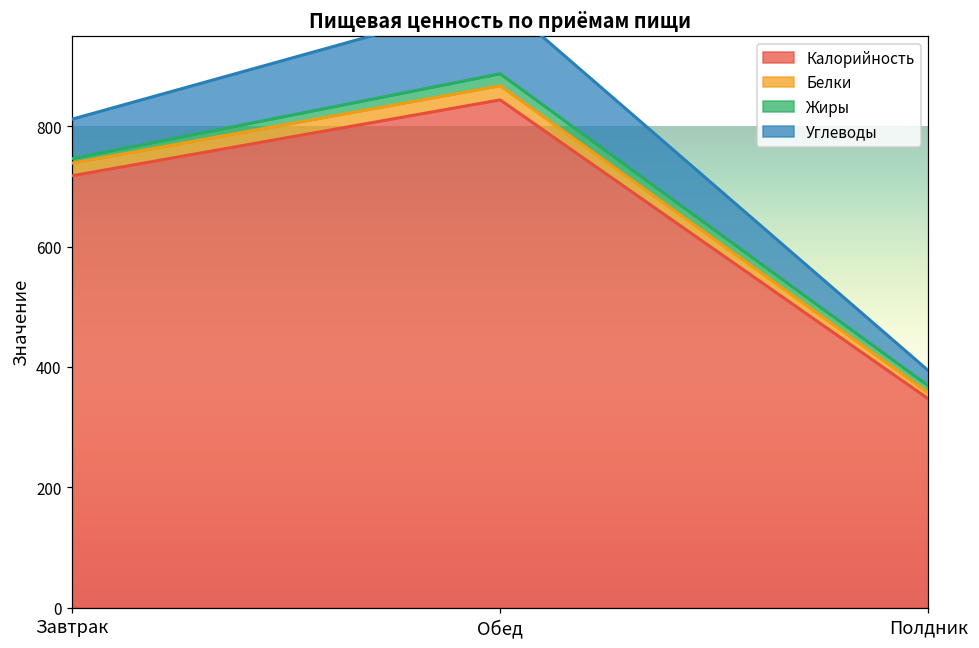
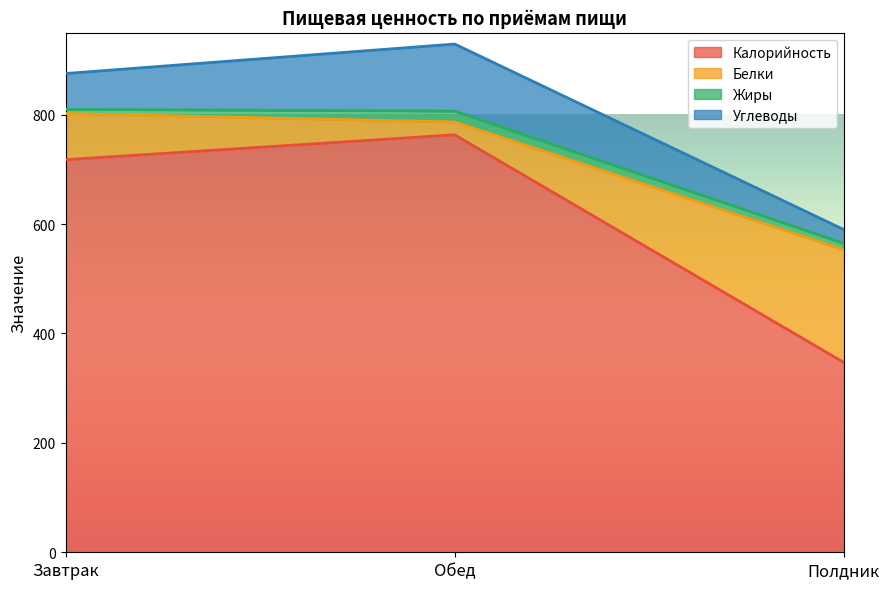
Белки, Завтрак: 20 -> 80
Калорийность, Обед: 840 -> 760
Белки, Полдник: 10 -> 210
